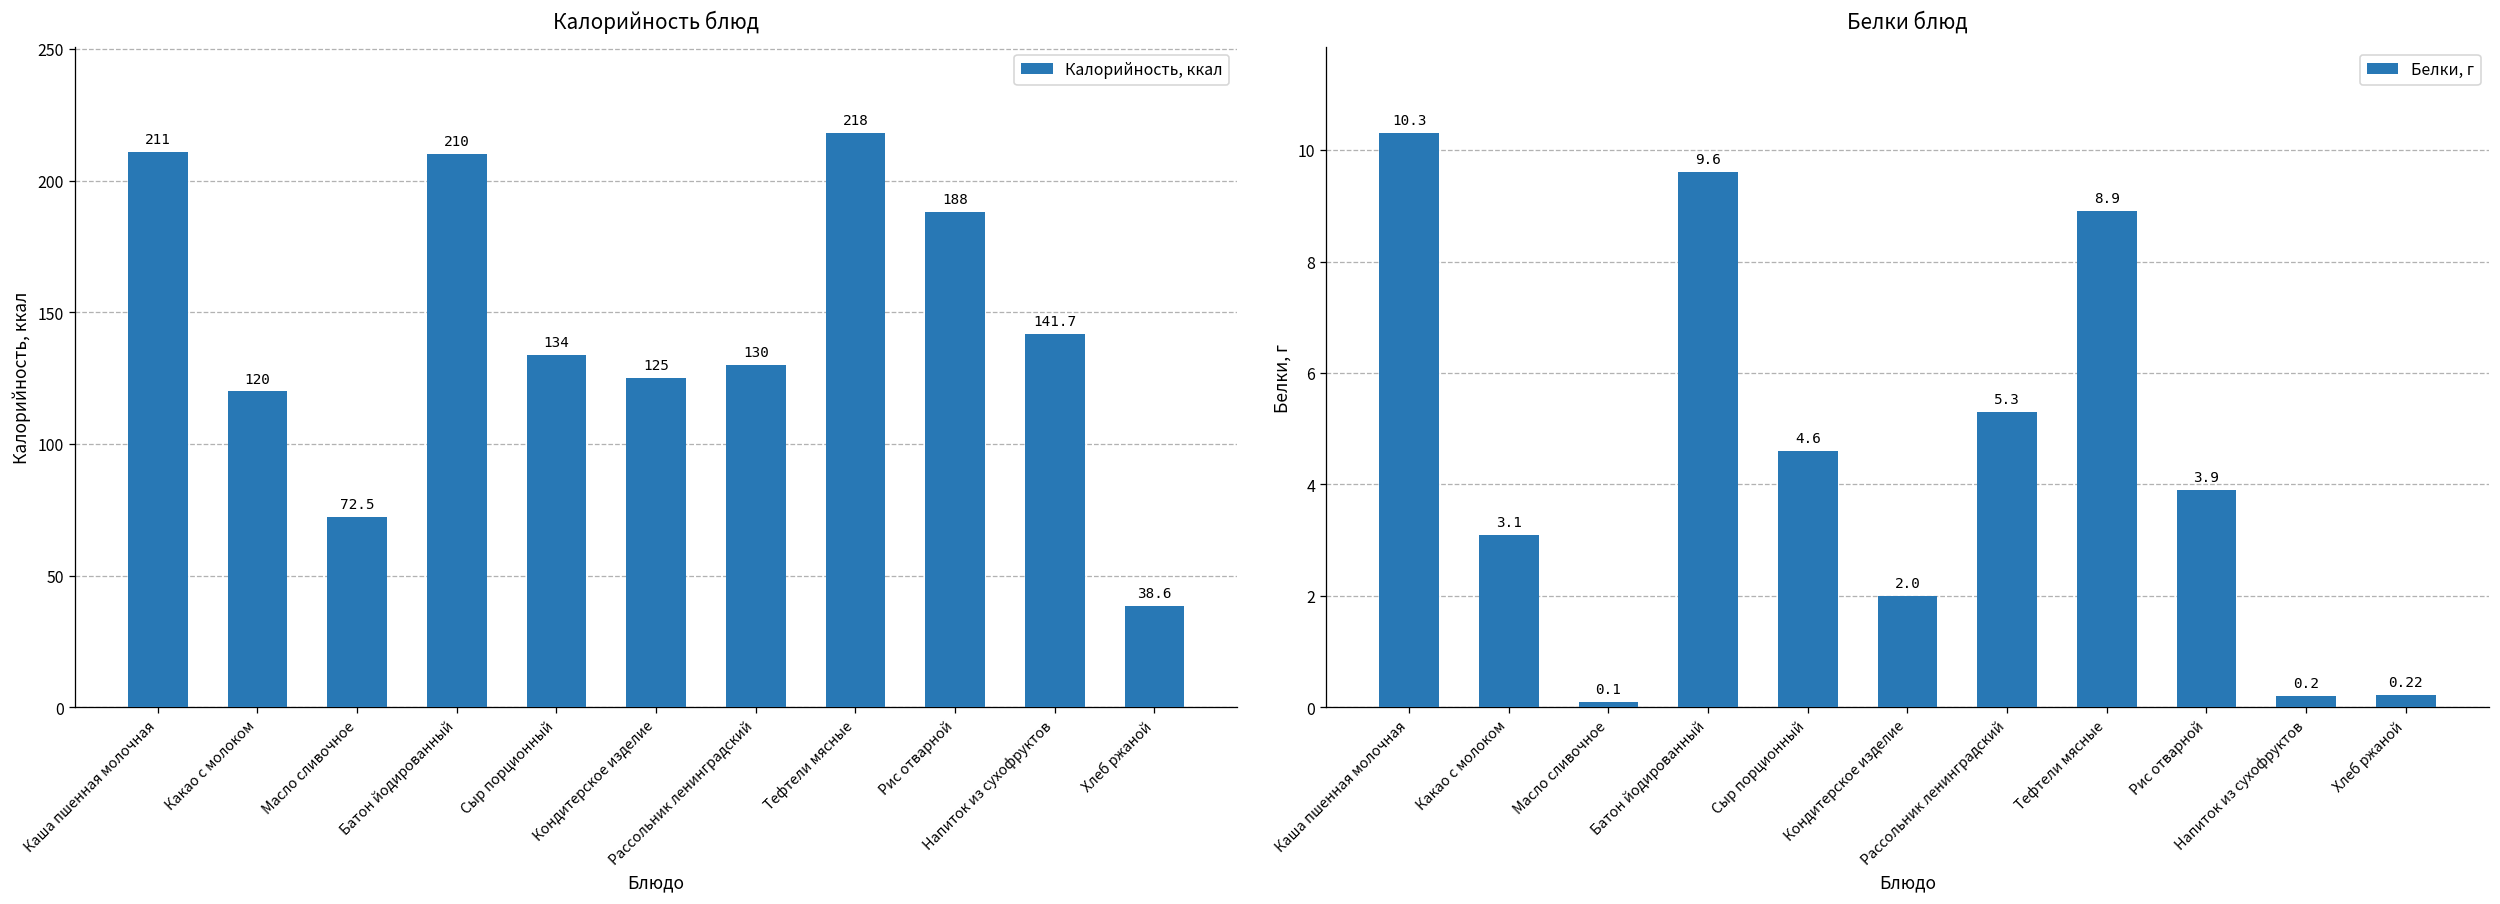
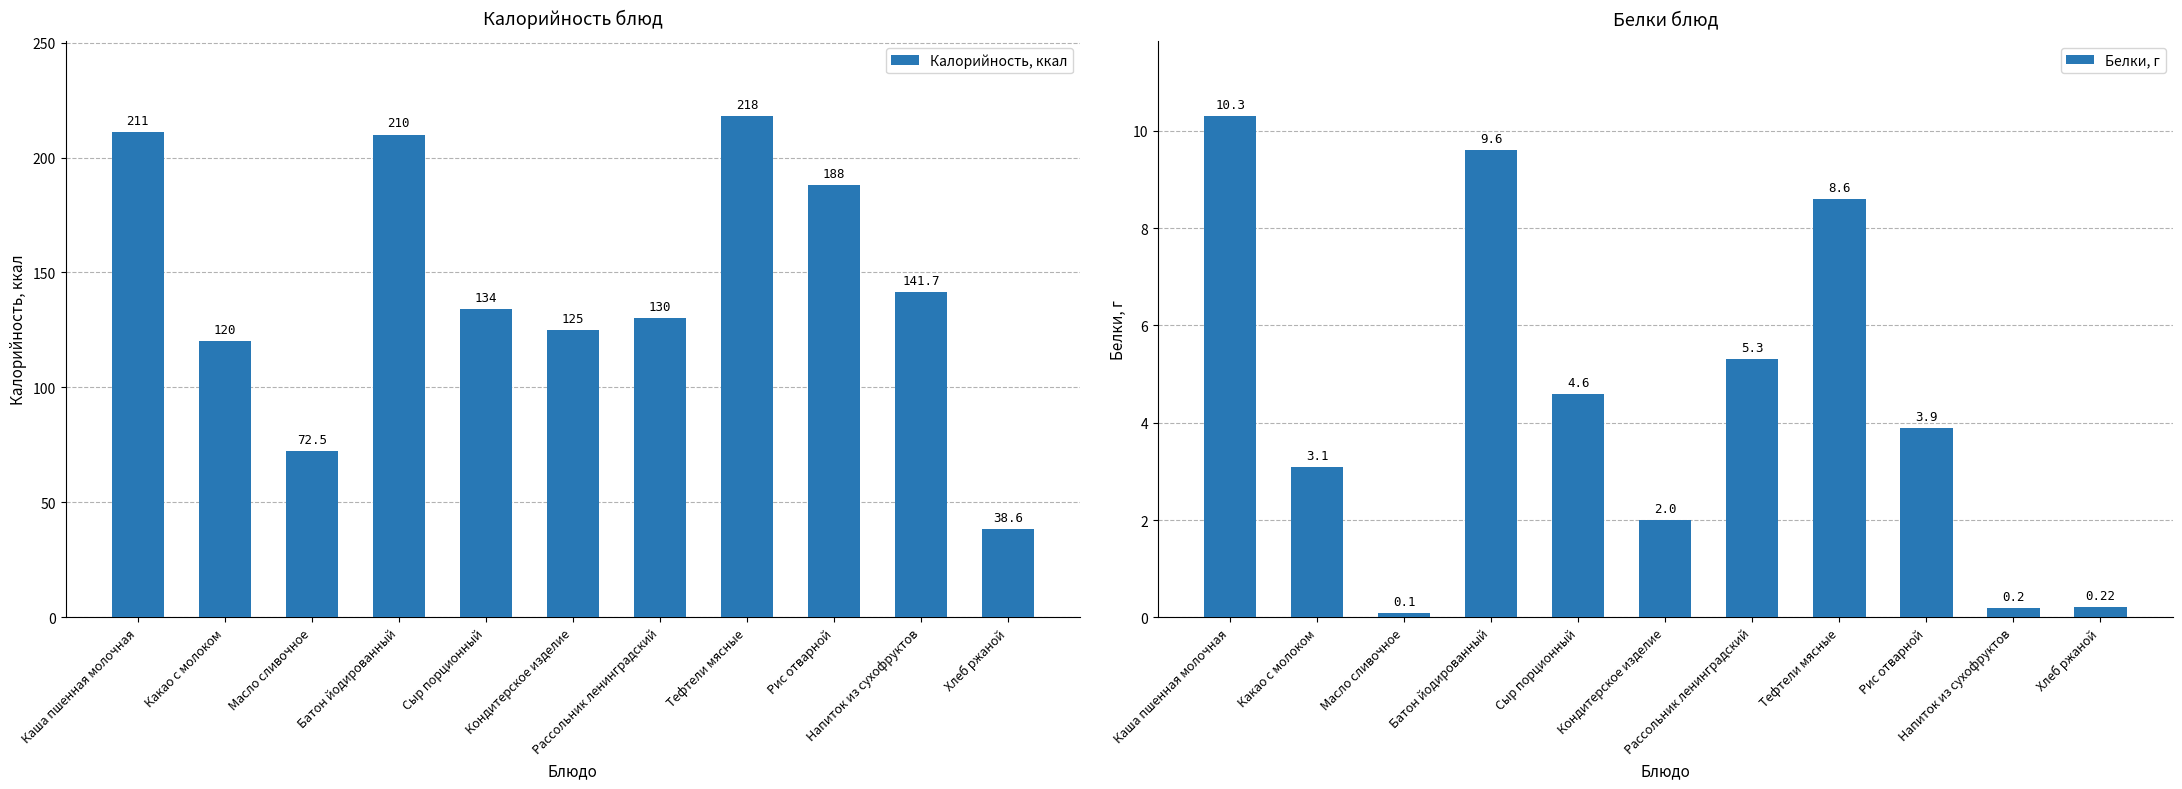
Белки блюд, Тефтели мясные: 8.9 -> 8.6
